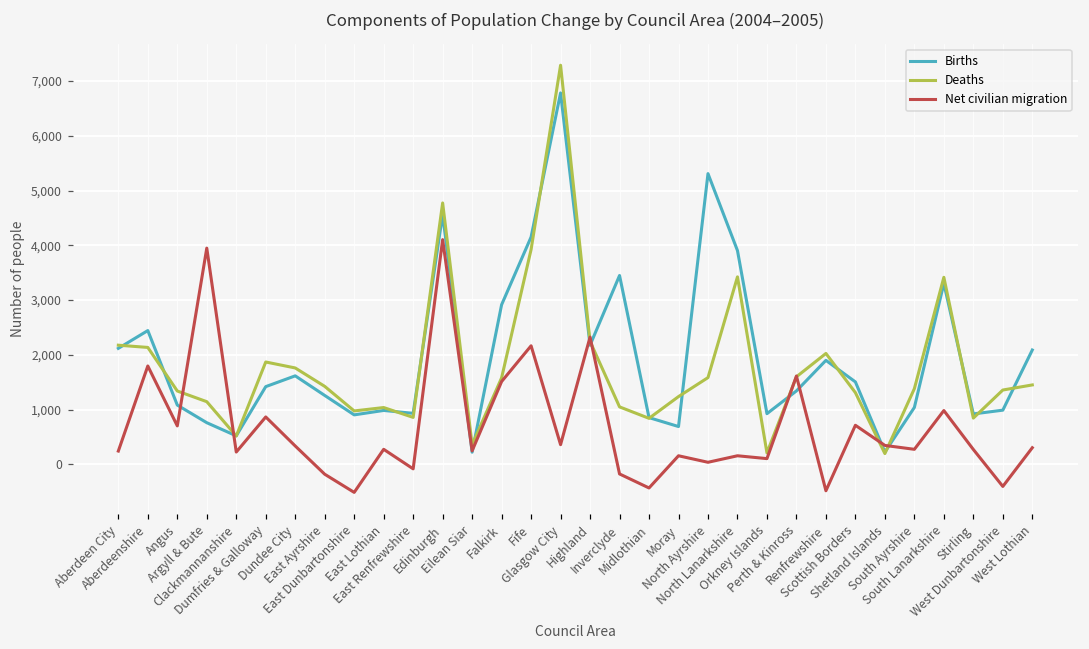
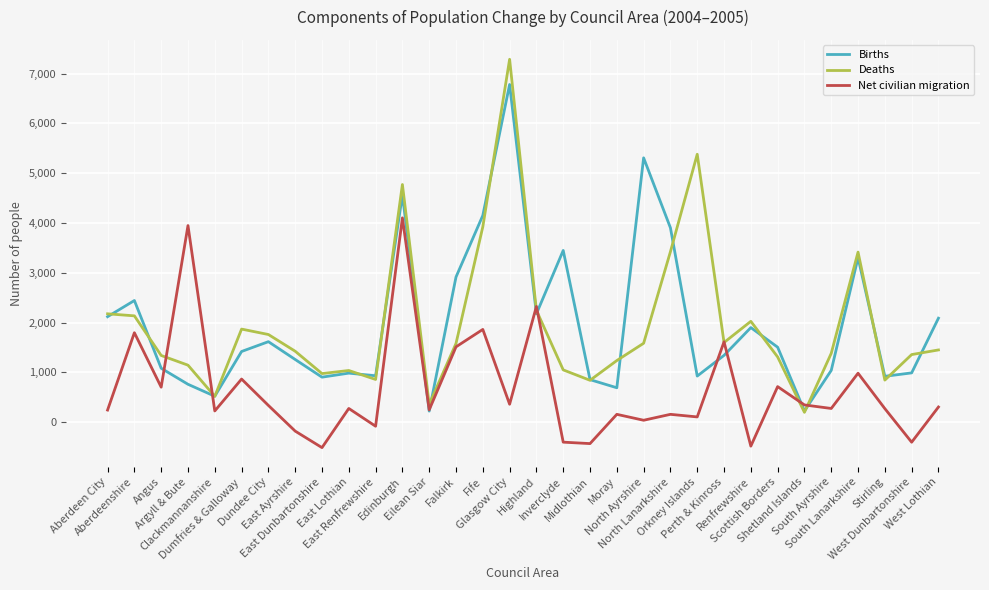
Net civilian migration, Fife: 2,200 -> 1,900
Net civilian migration, Inverclyde: -200 -> -400
Deaths, Orkney Islands: 200 -> 5,400
